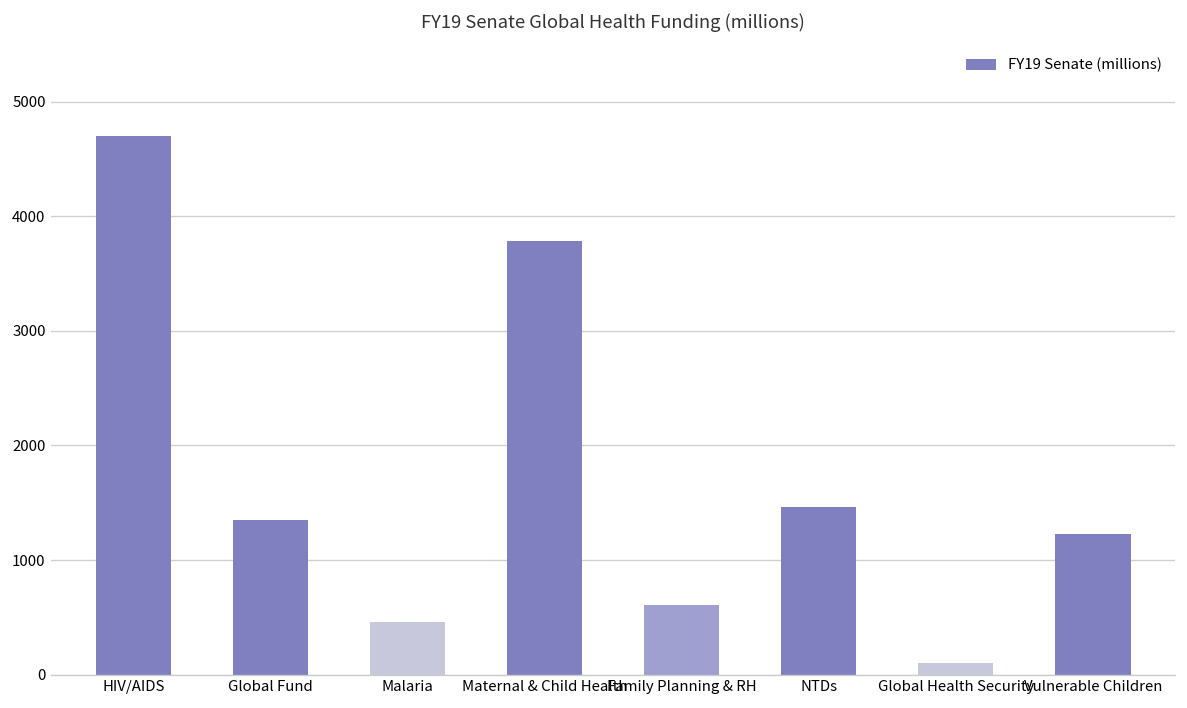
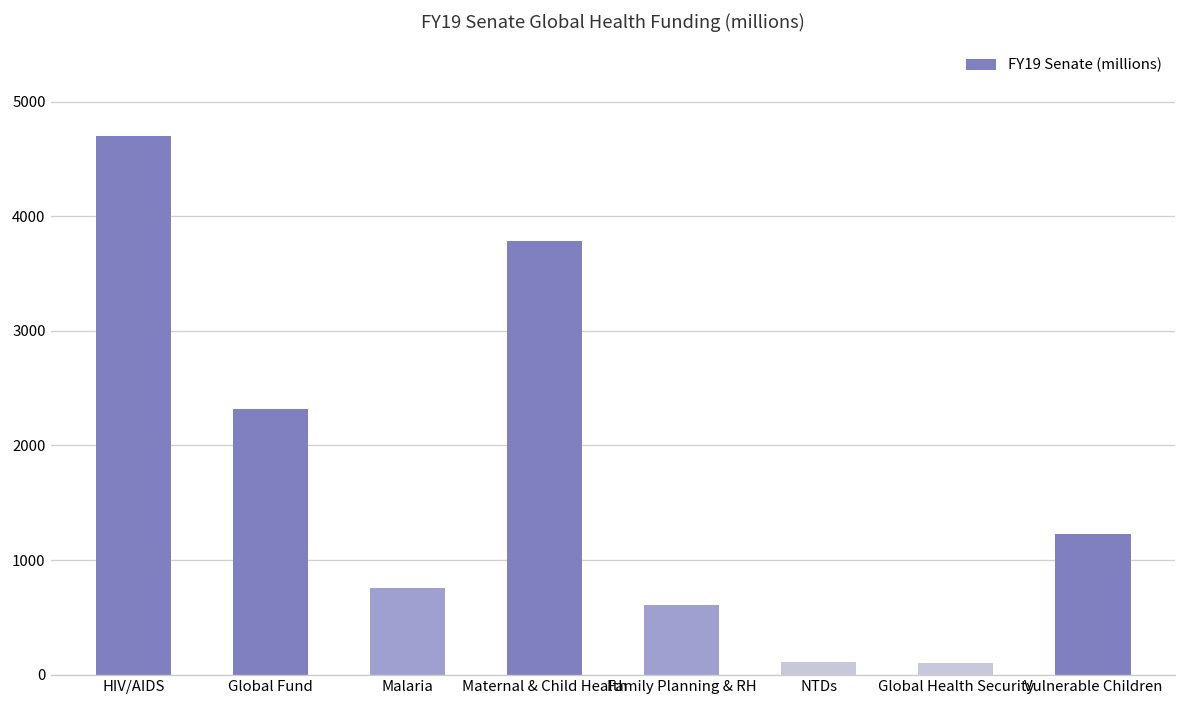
Global Fund: 1400 -> 2300
Malaria: 500 -> 800
NTDs: 1500 -> 100
